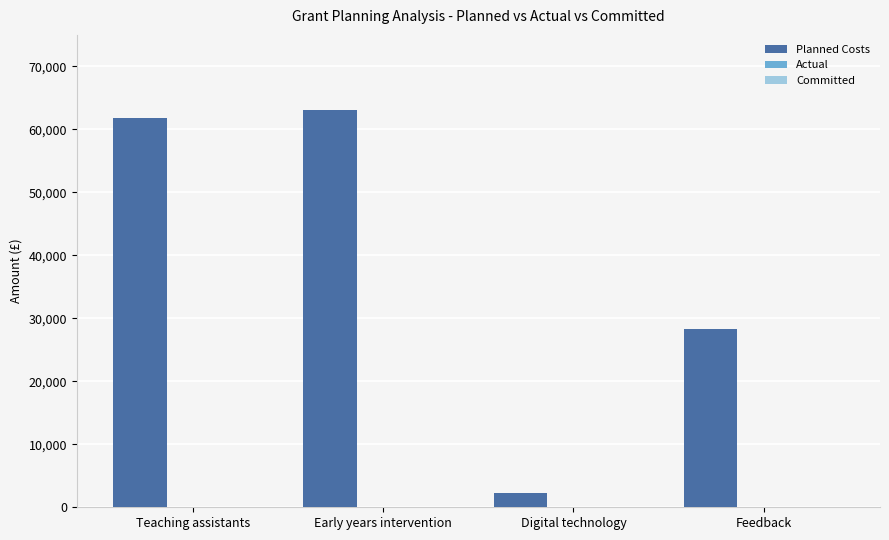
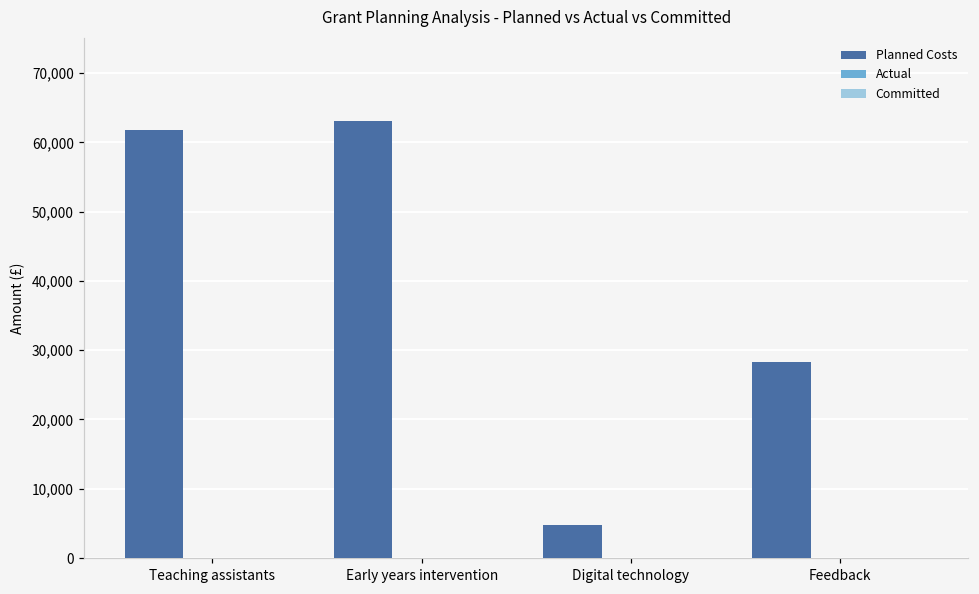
Planned Costs, Digital technology: 2,000 -> 5,000
